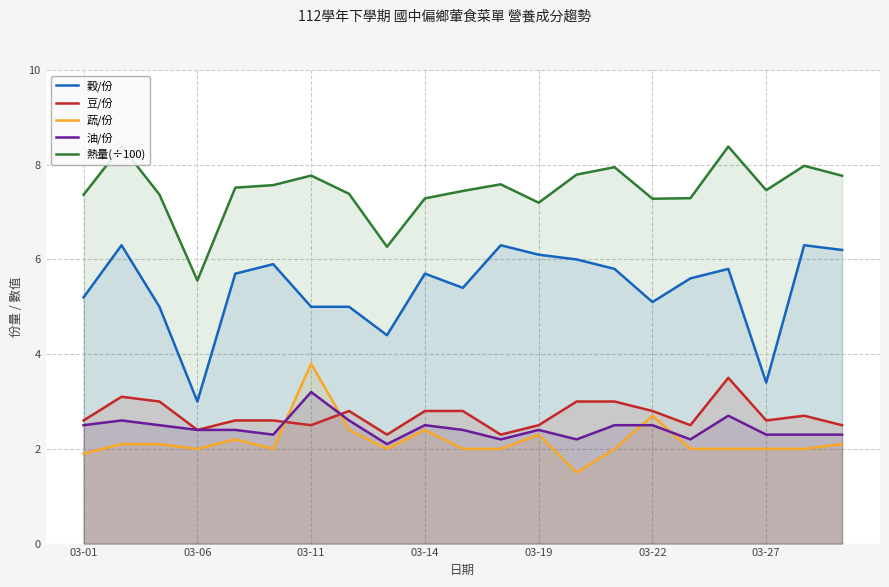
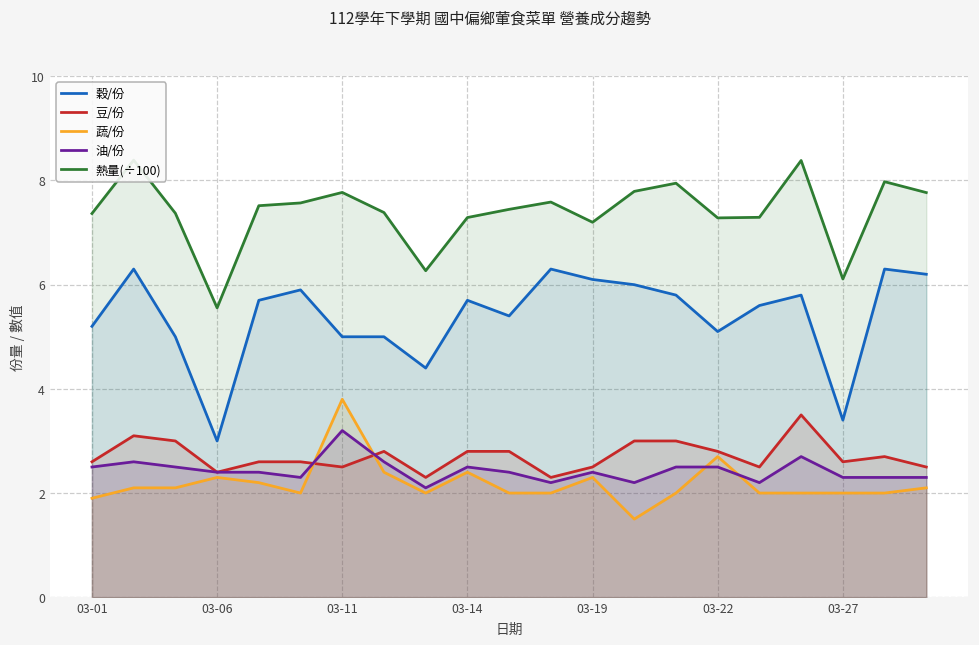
蔬/份, 03-06: 2.0 -> 2.3
熱量(÷100), 03-27: 7.5 -> 6.1
